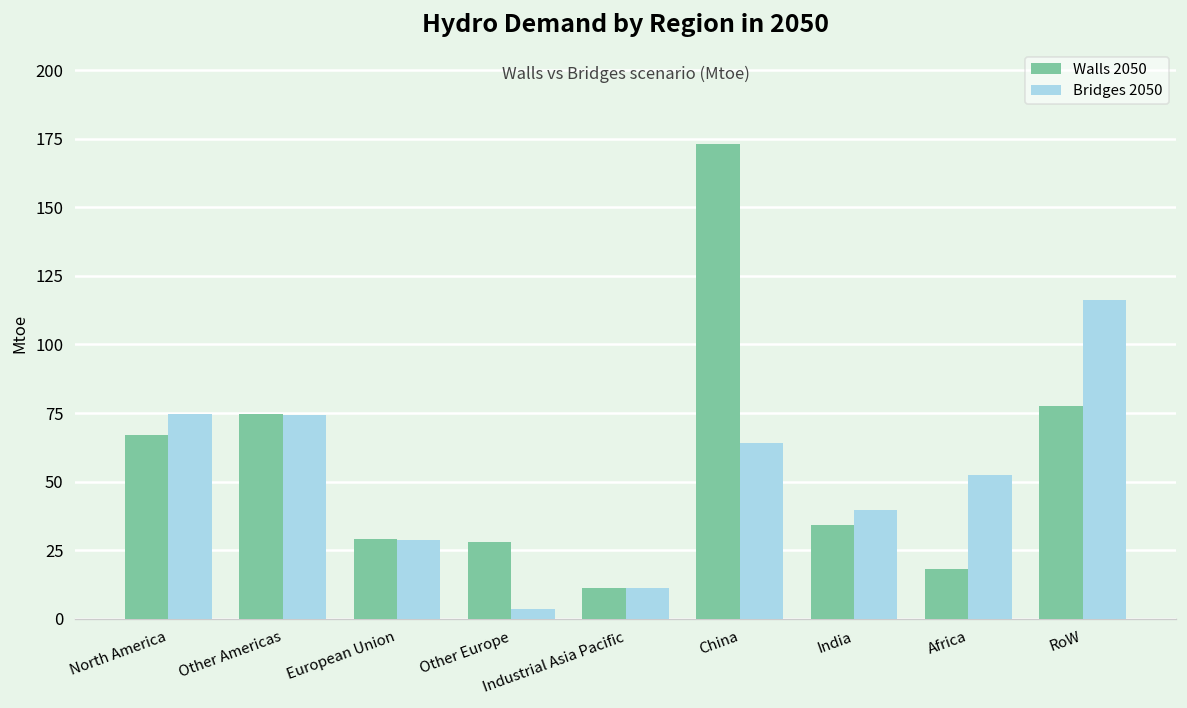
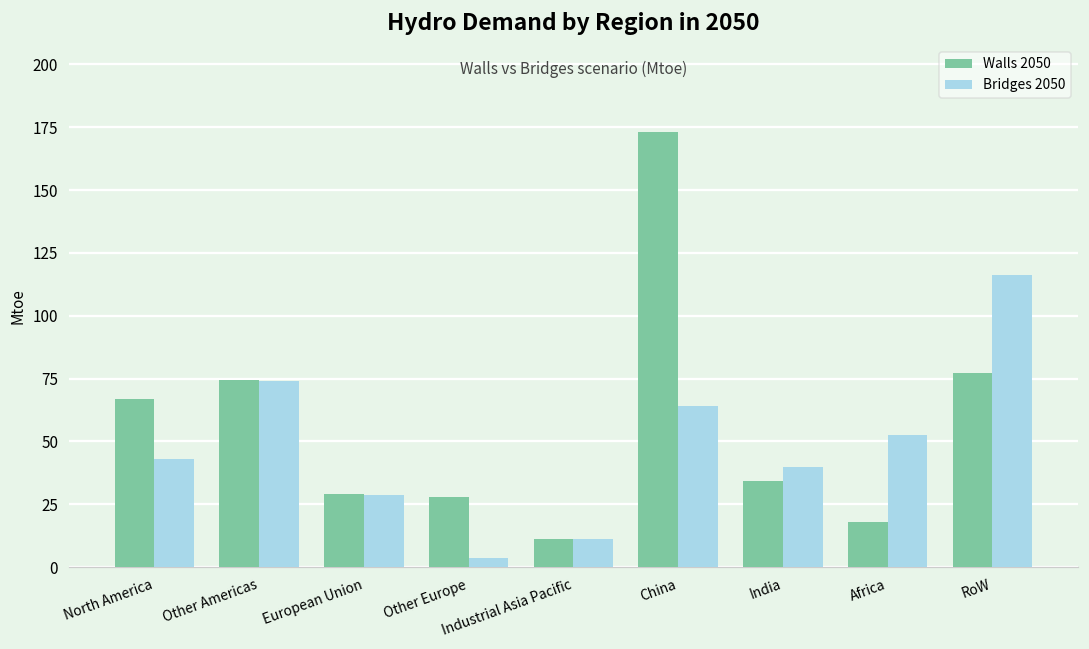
Bridges 2050, North America: 75 -> 43
